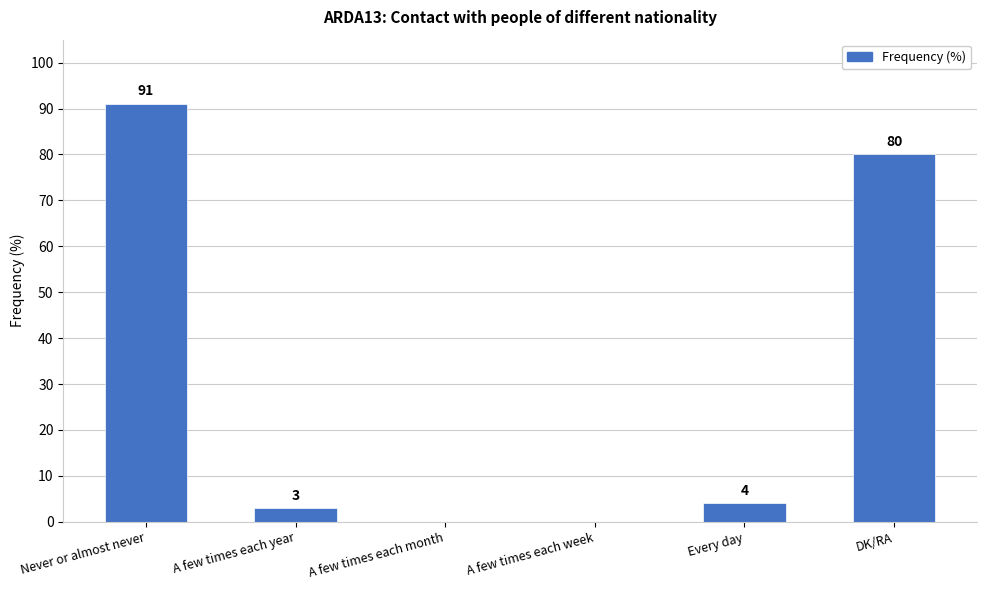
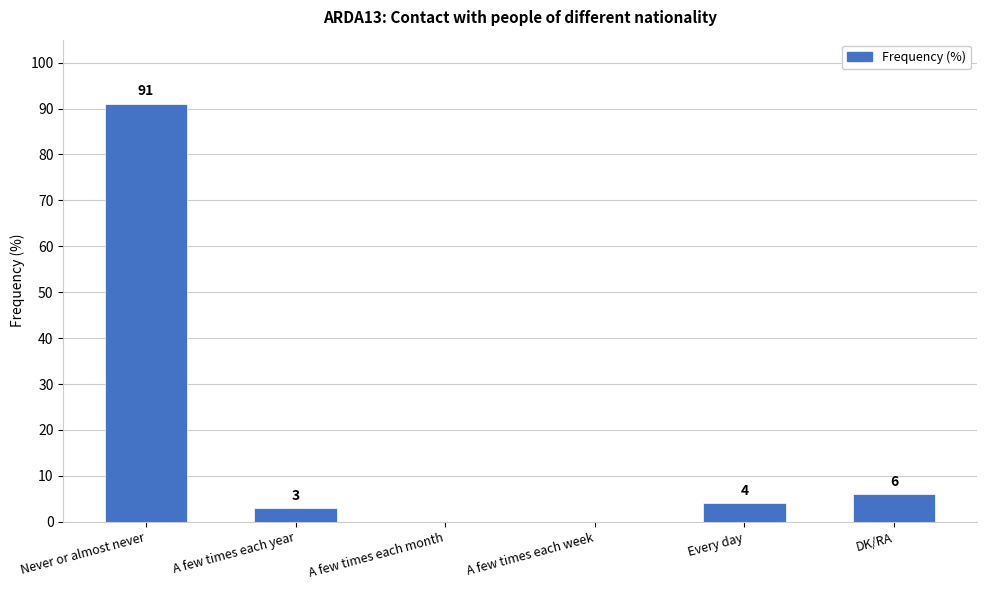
DK/RA: 80 -> 6
